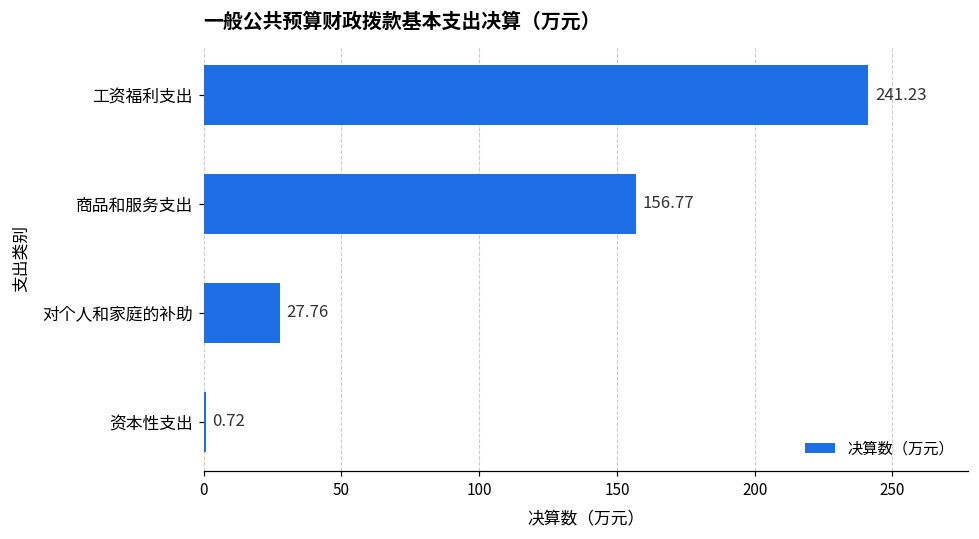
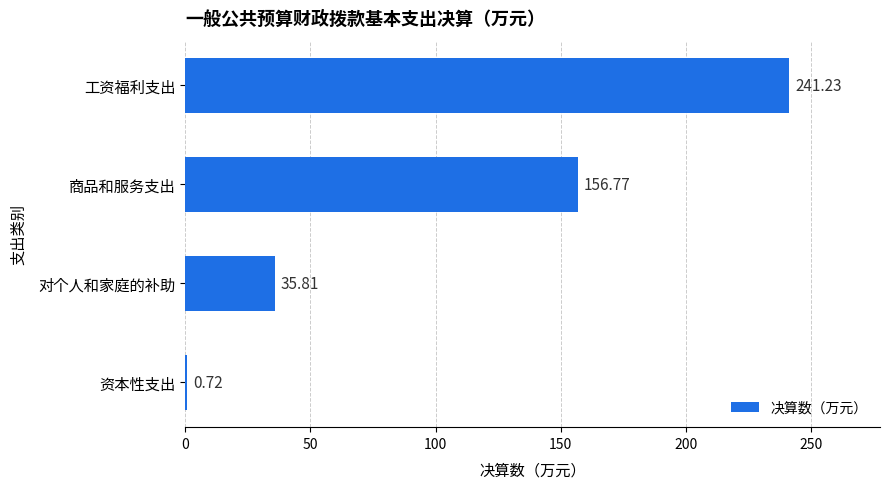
对个人和家庭的补助: 27.76 -> 35.81
